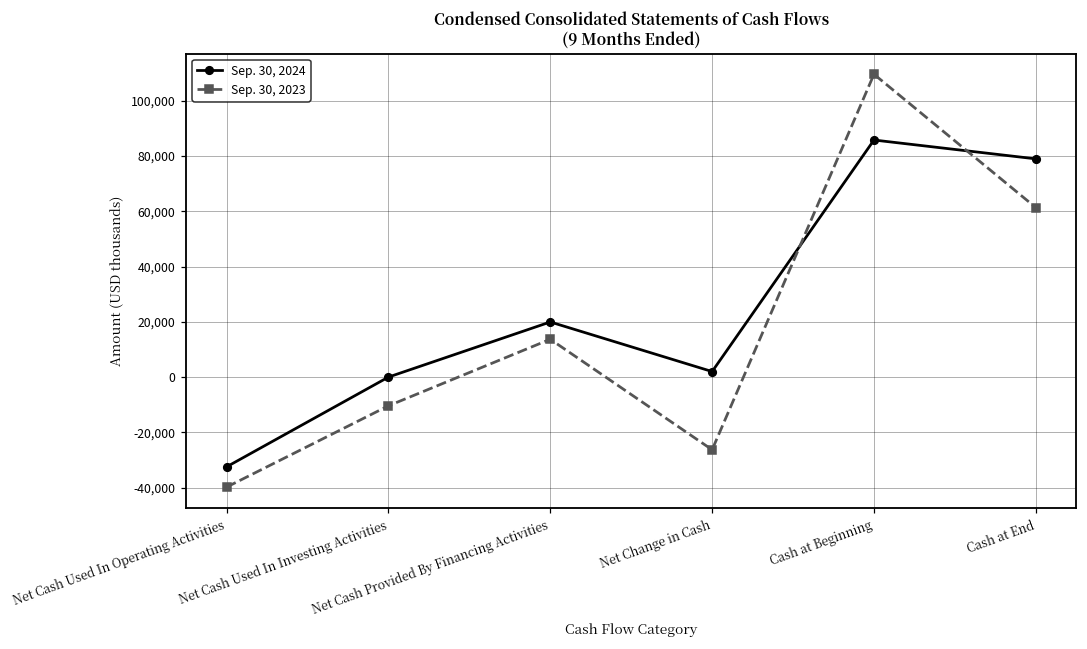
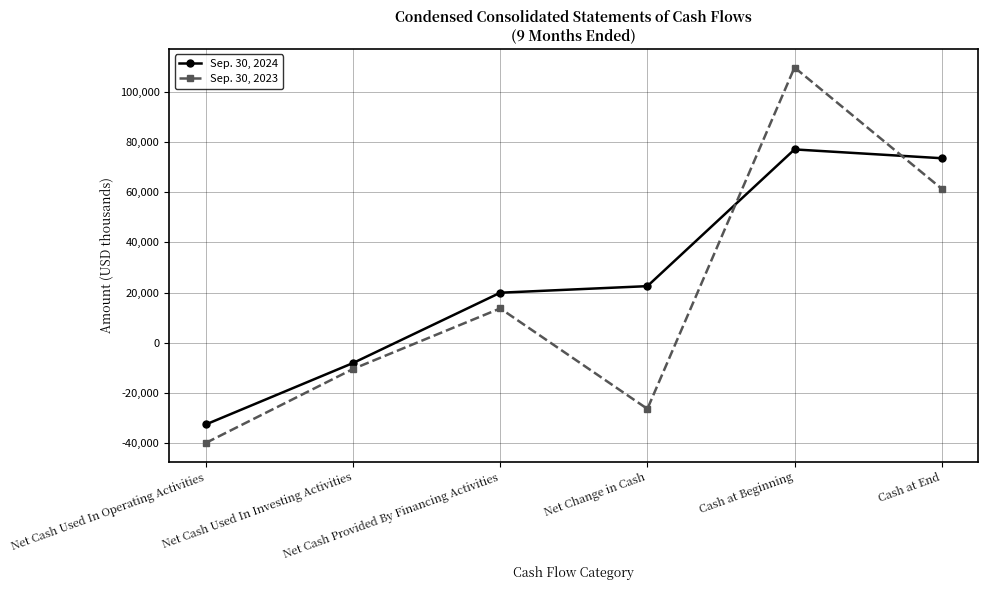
Sep. 30, 2024, Net Cash Used In Investing Activities: 0 -> -8,000
Sep. 30, 2024, Net Change in Cash: 2,000 -> 23,000
Sep. 30, 2024, Cash at Beginning: 86,000 -> 77,000
Sep. 30, 2024, Cash at End: 79,000 -> 73,000
